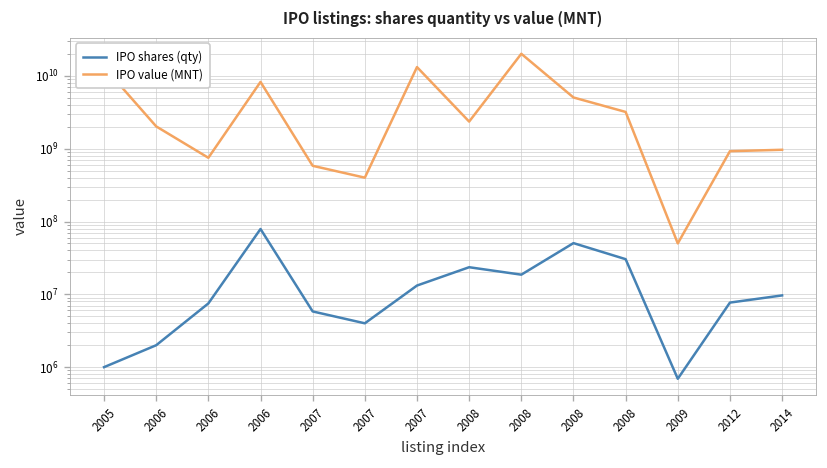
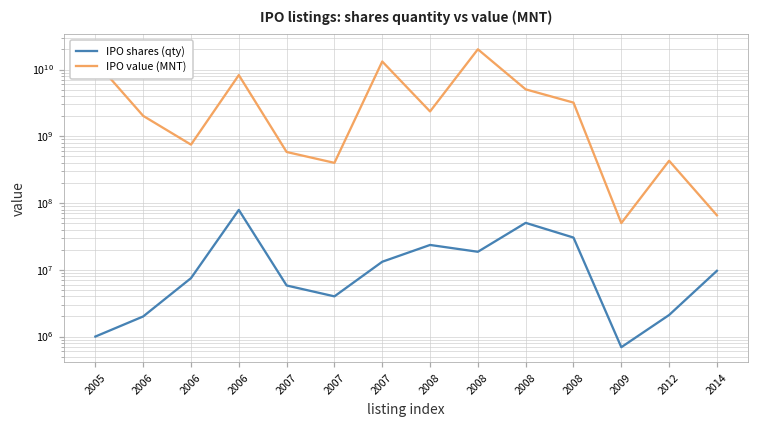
IPO shares (qty), 2012: 8000000 -> 2100000
IPO value (MNT), 2012: 900000000 -> 400000000
IPO value (MNT), 2014: 1000000000 -> 70000000
